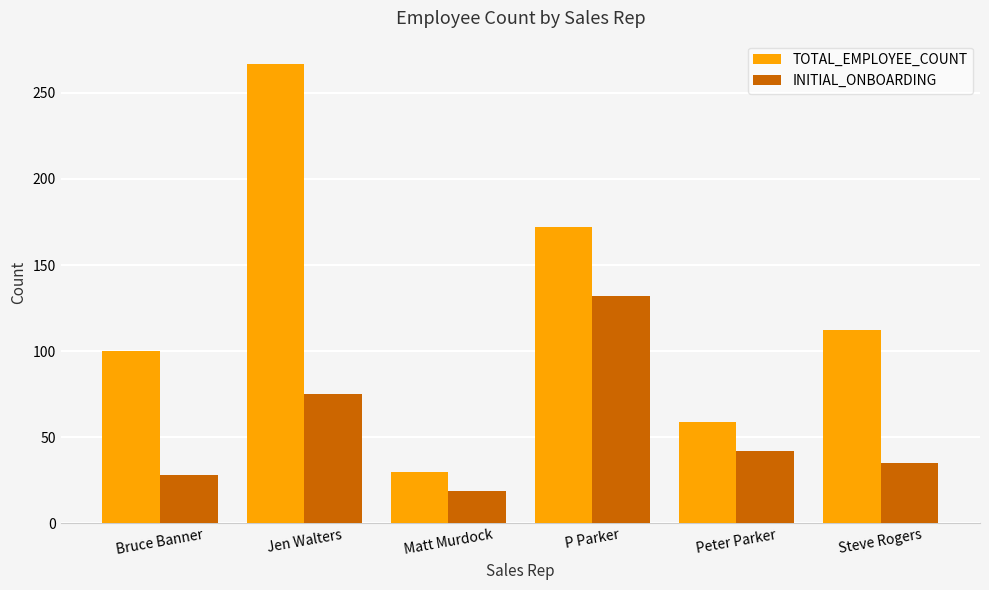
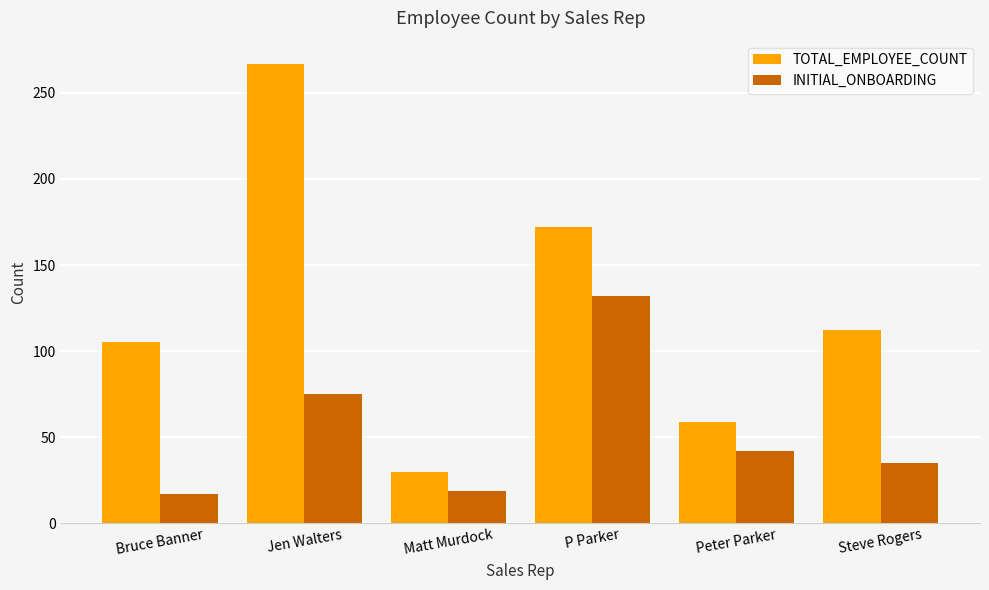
TOTAL_EMPLOYEE_COUNT, Bruce Banner: 100 -> 105
INITIAL_ONBOARDING, Bruce Banner: 28 -> 17
